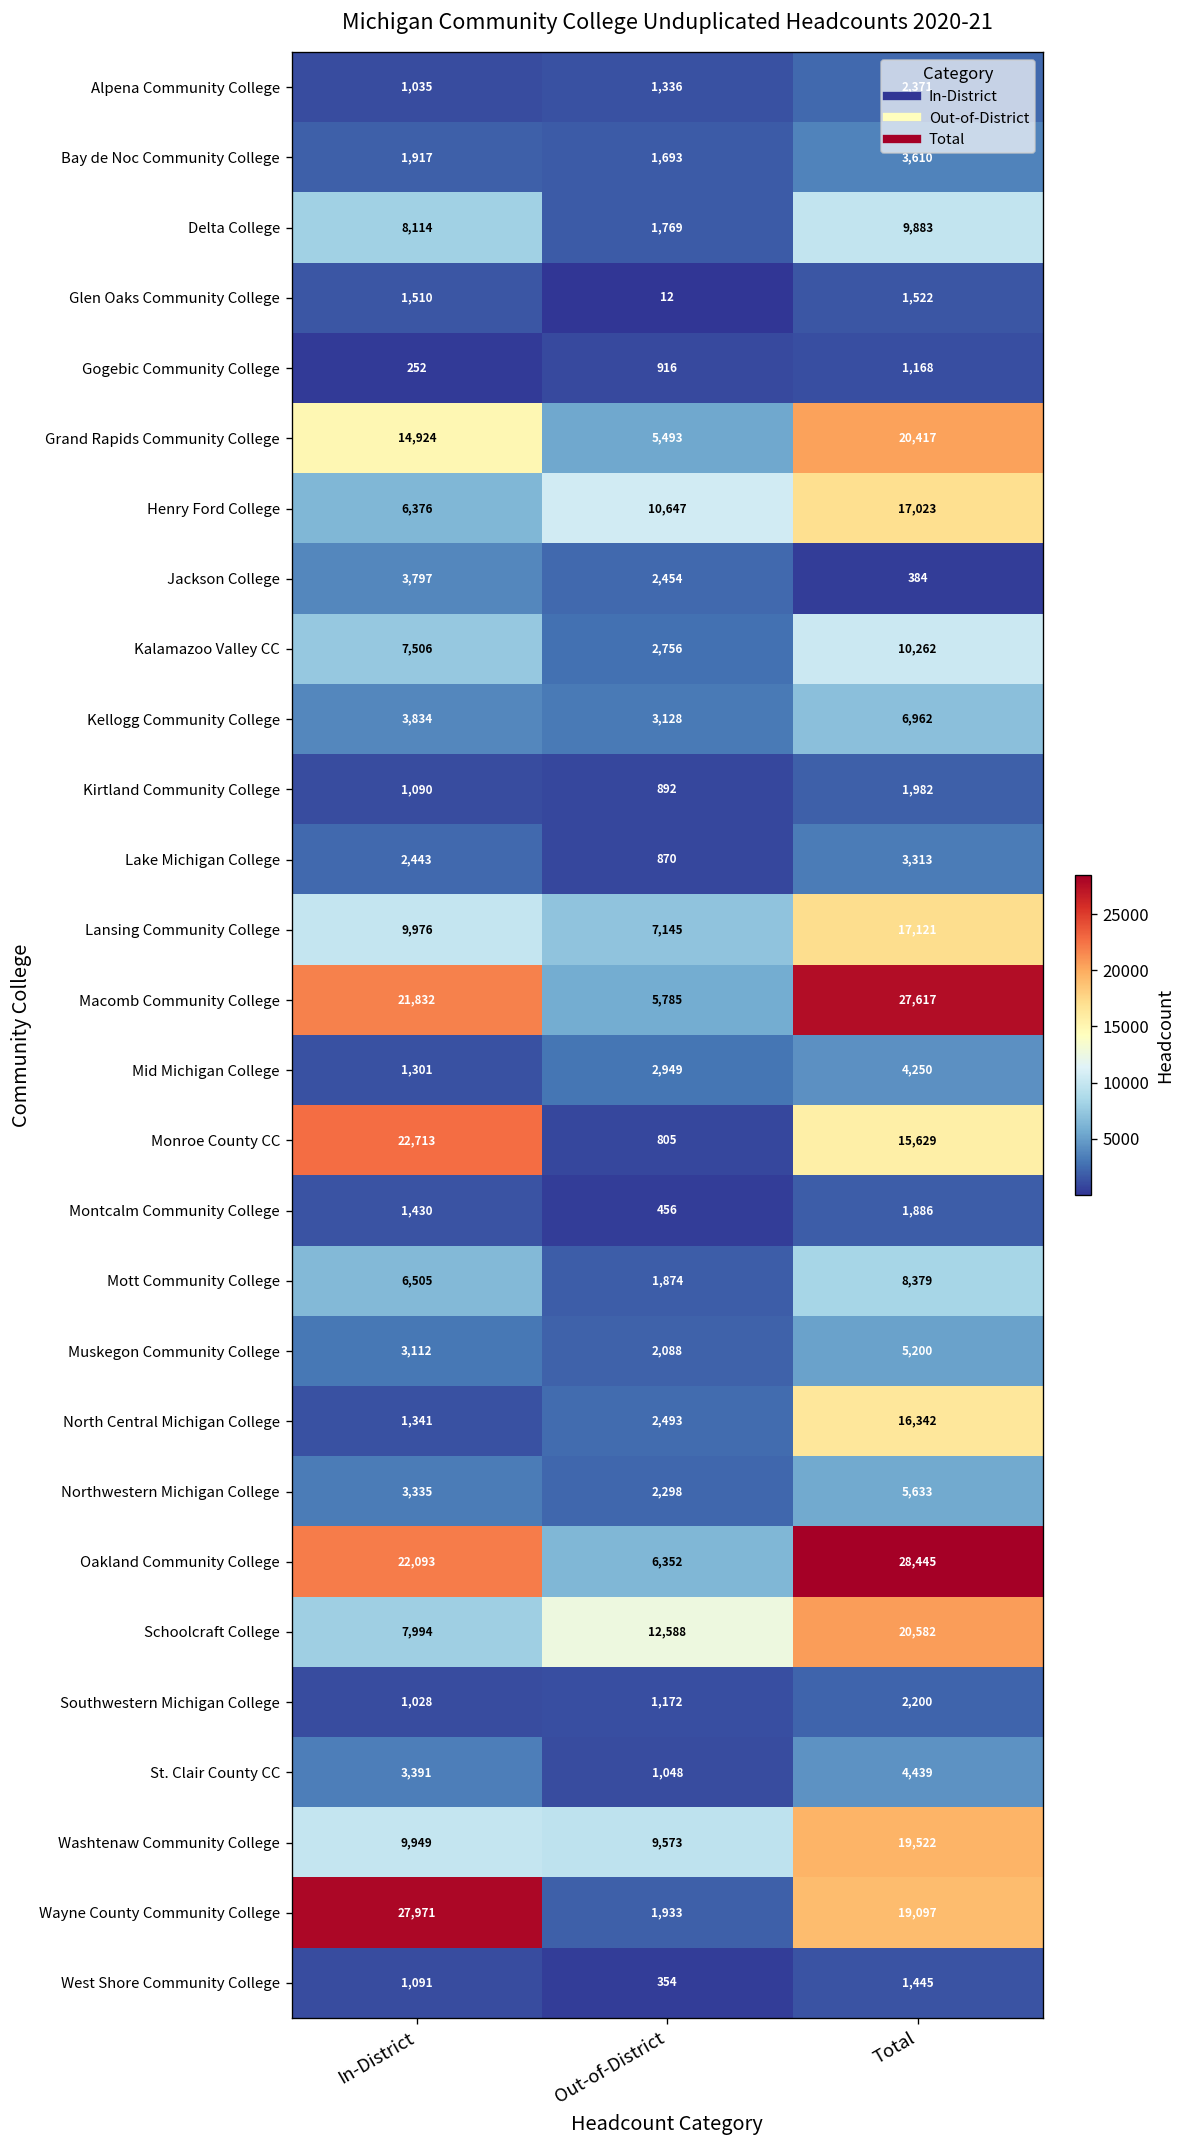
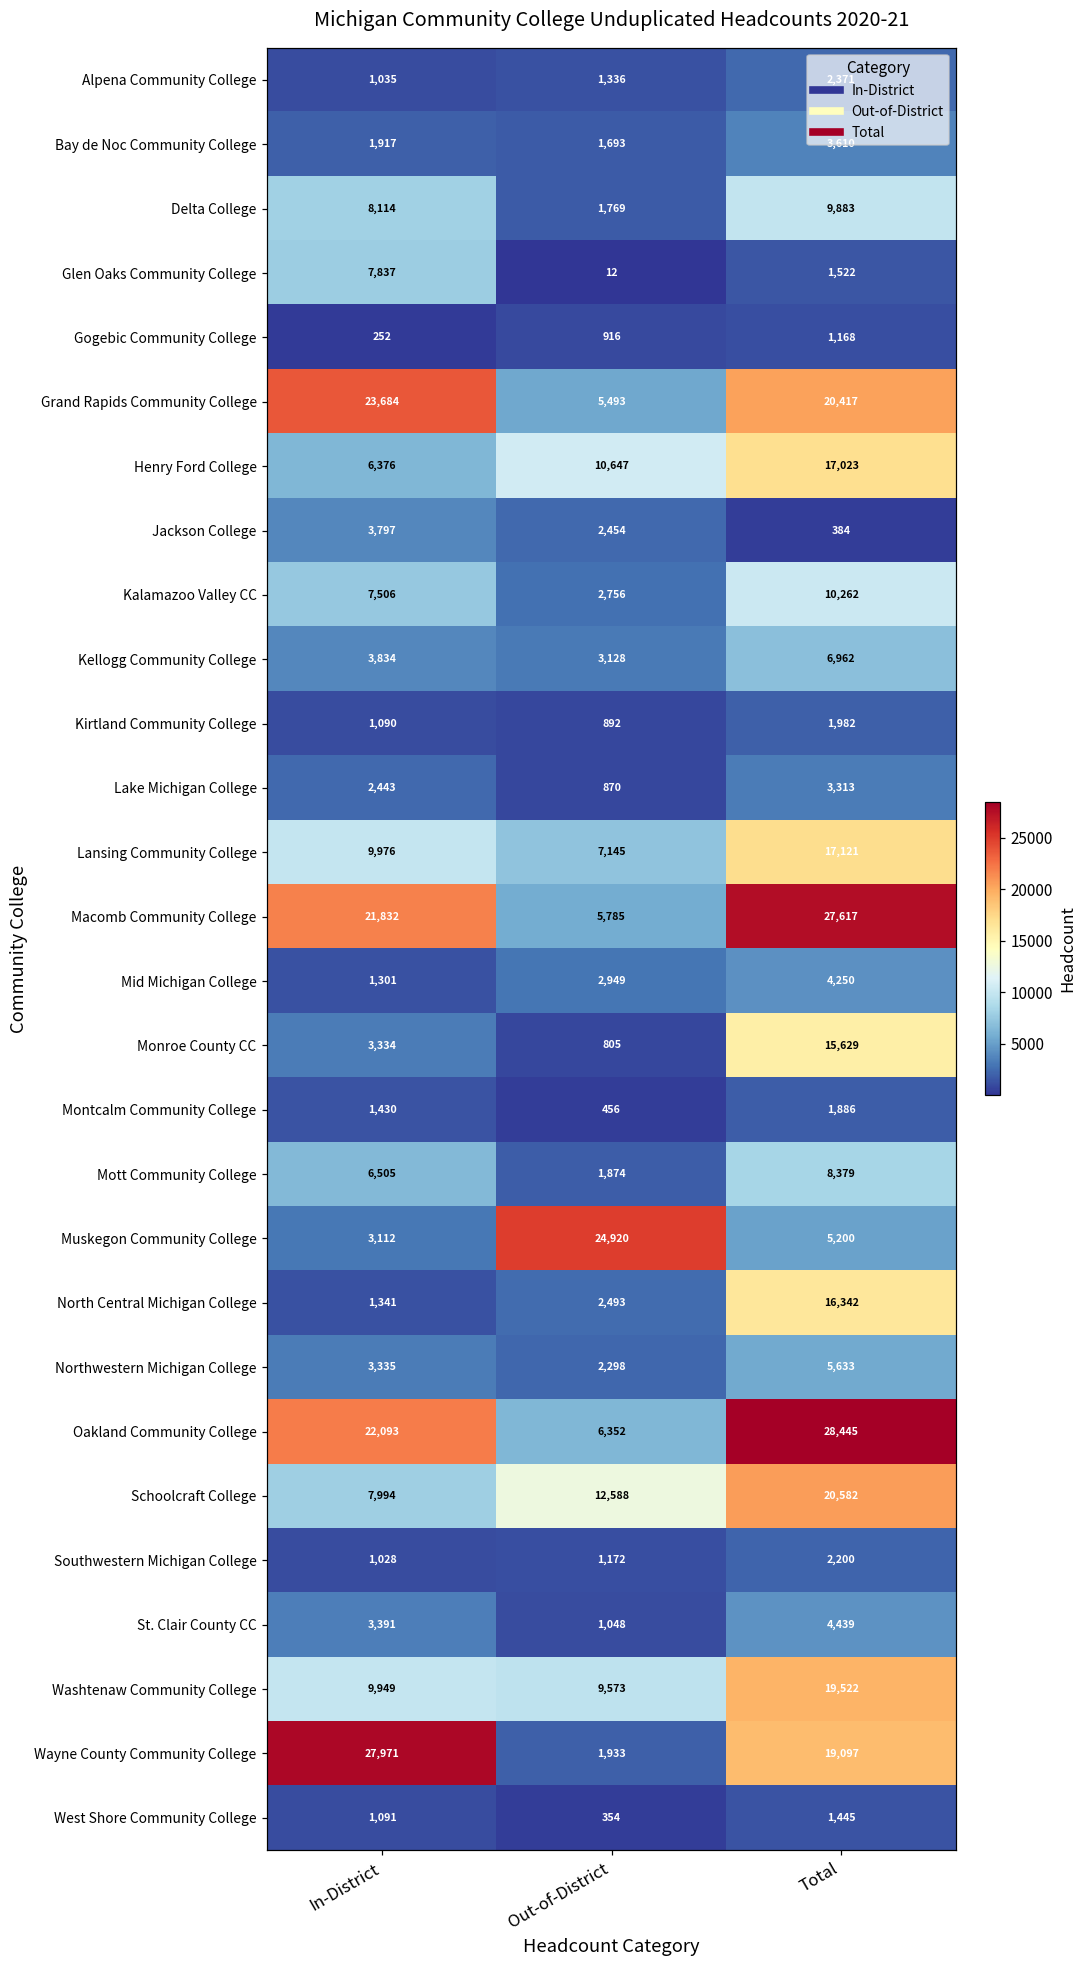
Glen Oaks Community College, In-District: 1,510 -> 7,837
Grand Rapids Community College, In-District: 14,924 -> 23,684
Monroe County CC, In-District: 22,713 -> 3,334
Muskegon Community College, Out-of-District: 2,088 -> 24,920
